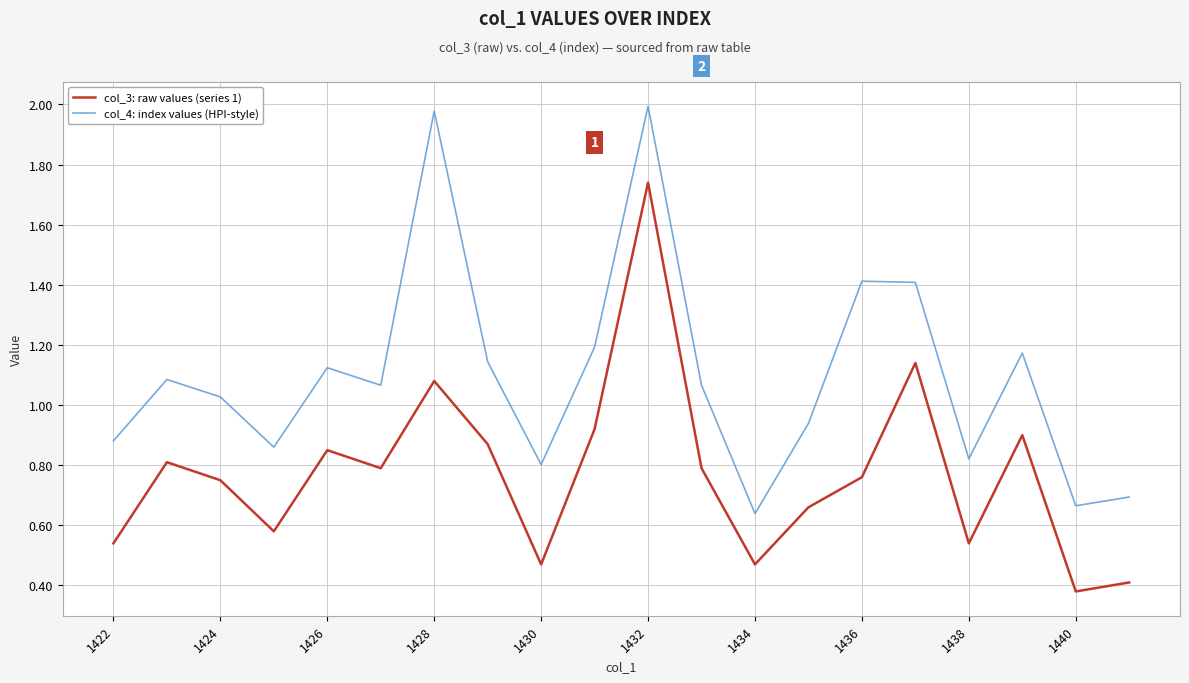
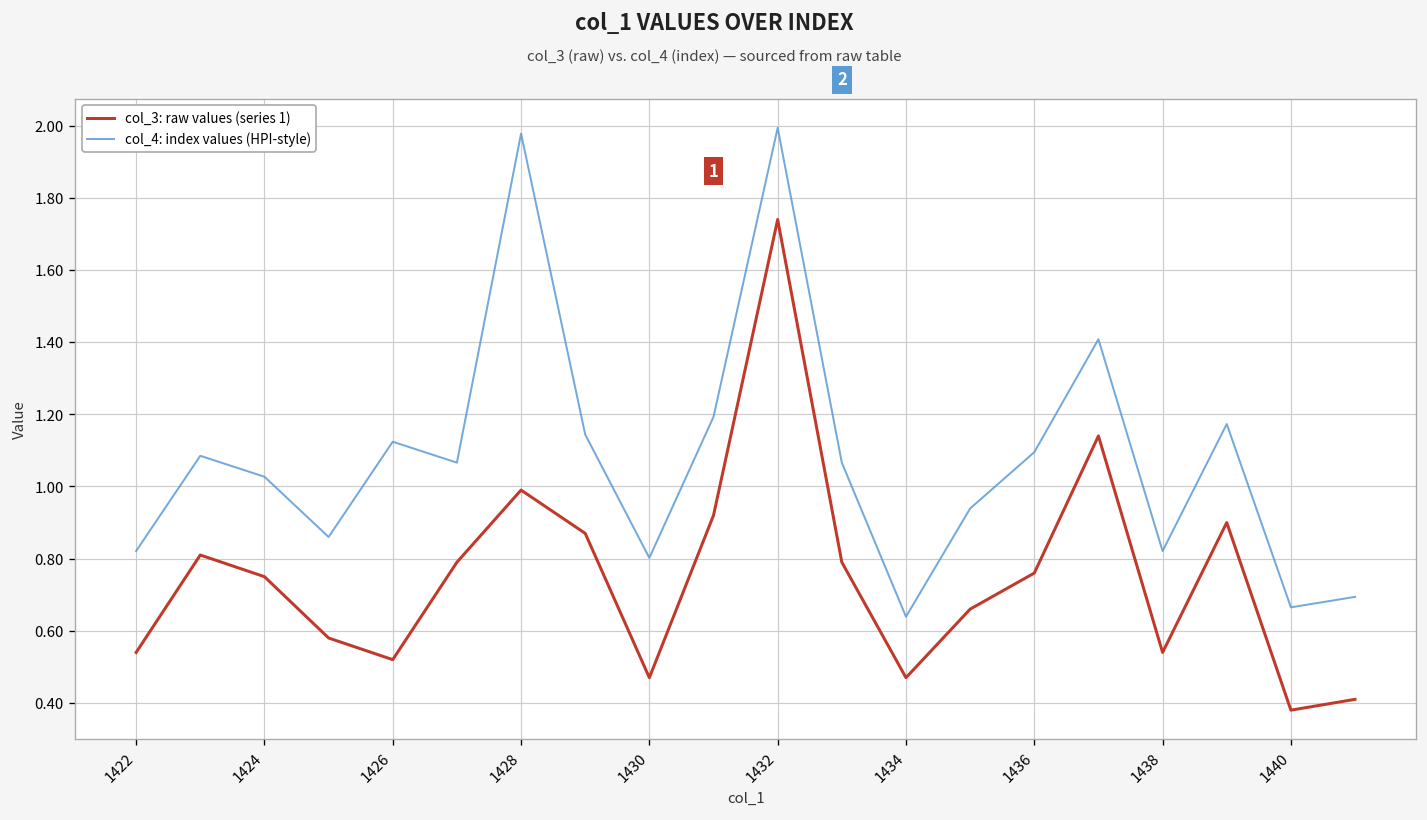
col_4: index values (HPI-style), 1422: 0.88 -> 0.82
col_3: raw values (series 1), 1426: 0.85 -> 0.52
col_3: raw values (series 1), 1428: 1.08 -> 0.99
col_4: index values (HPI-style), 1436: 1.41 -> 1.10
